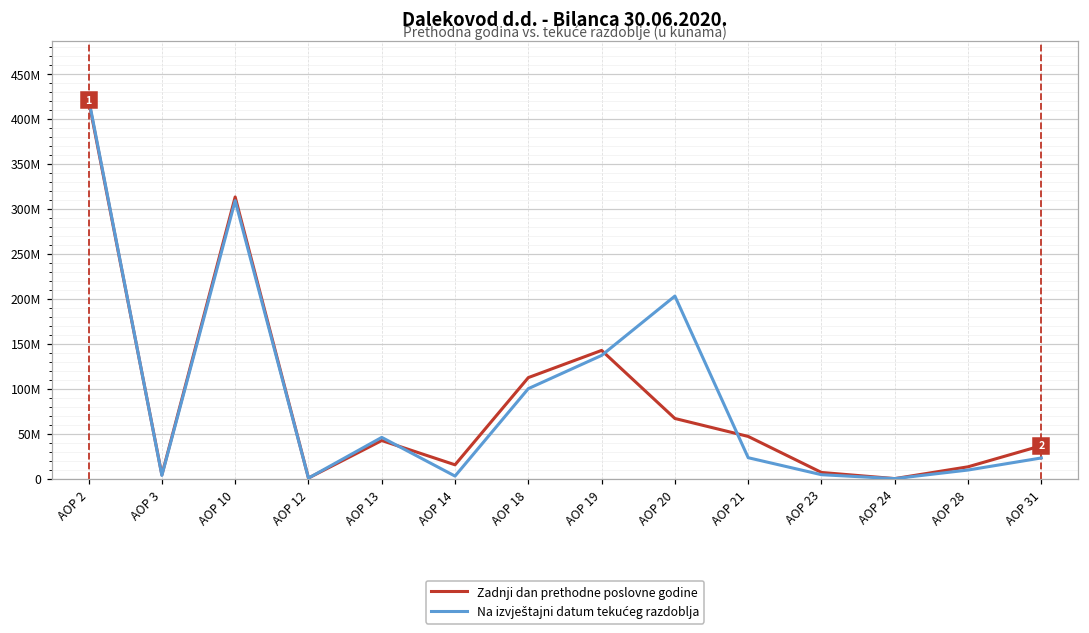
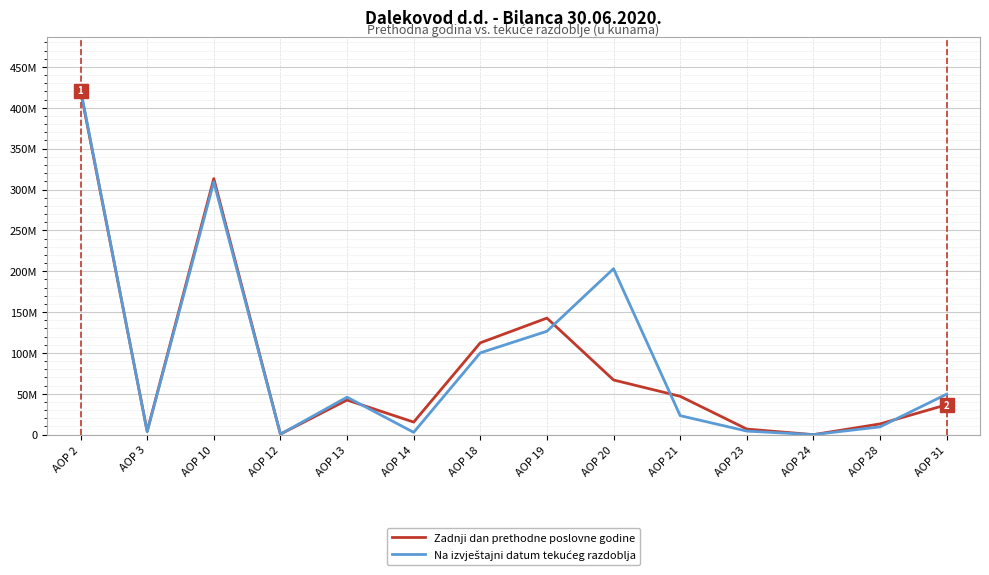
Na izvještajni datum tekućeg razdoblja, AOP 19: 140000000 -> 130000000
Na izvještajni datum tekućeg razdoblja, AOP 31: 20000000 -> 50000000
